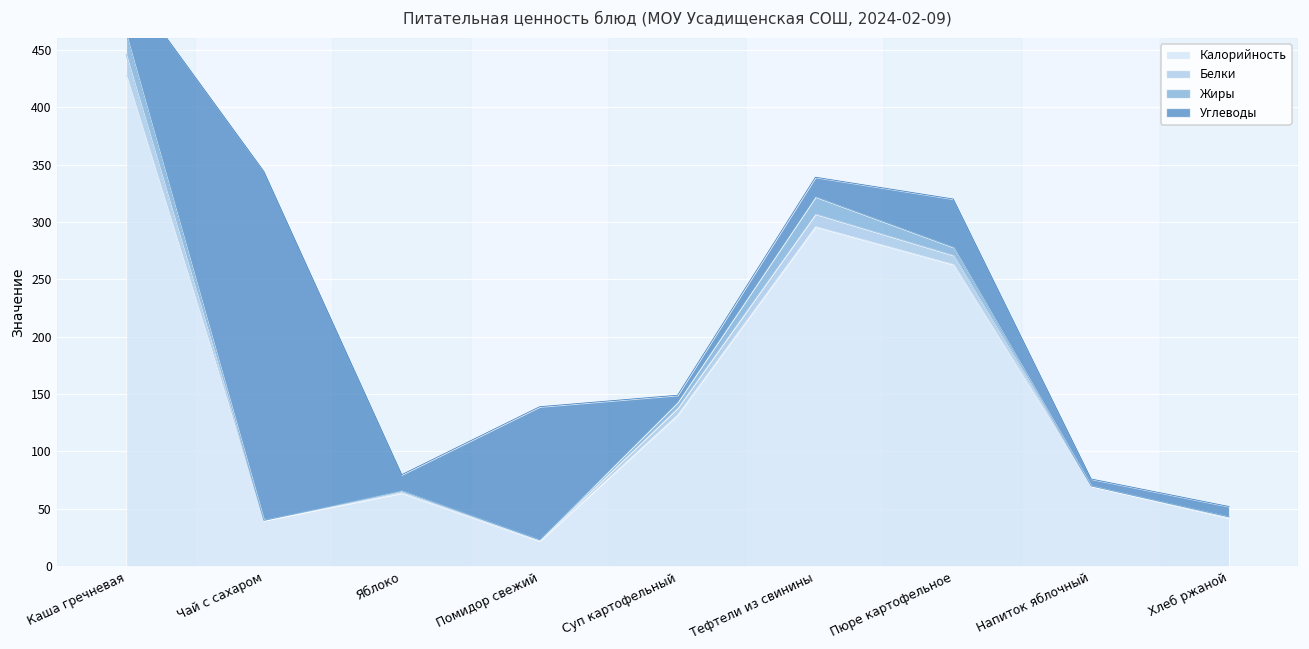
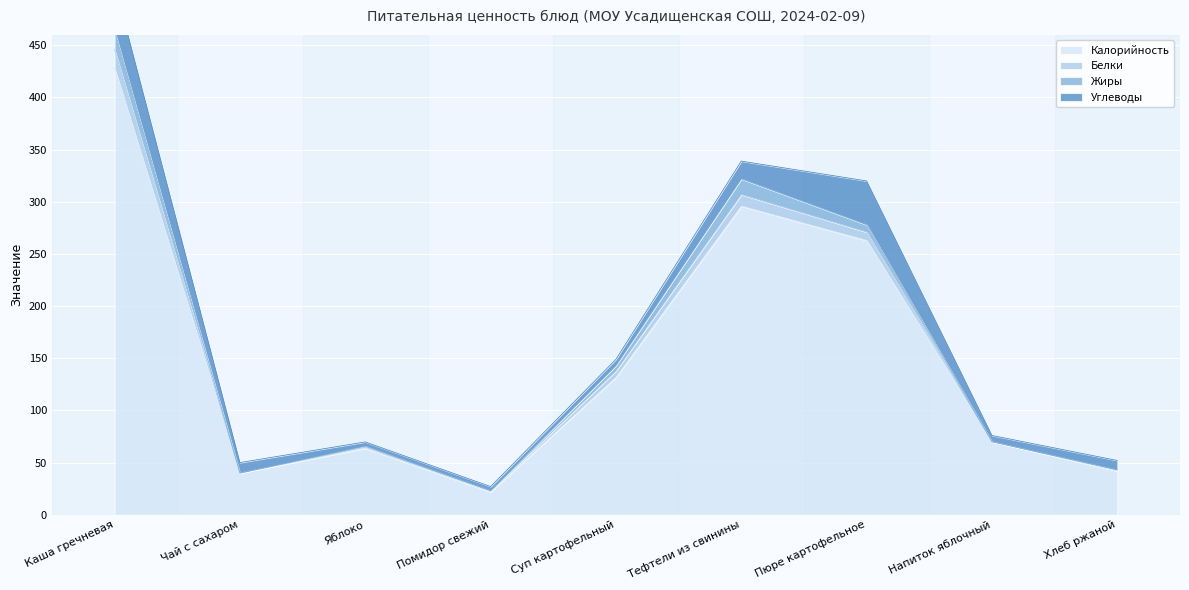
Углеводы, Чай с сахаром: 304 -> 10
Углеводы, Яблоко: 14 -> 4
Углеводы, Помидор свежий: 116 -> 4
